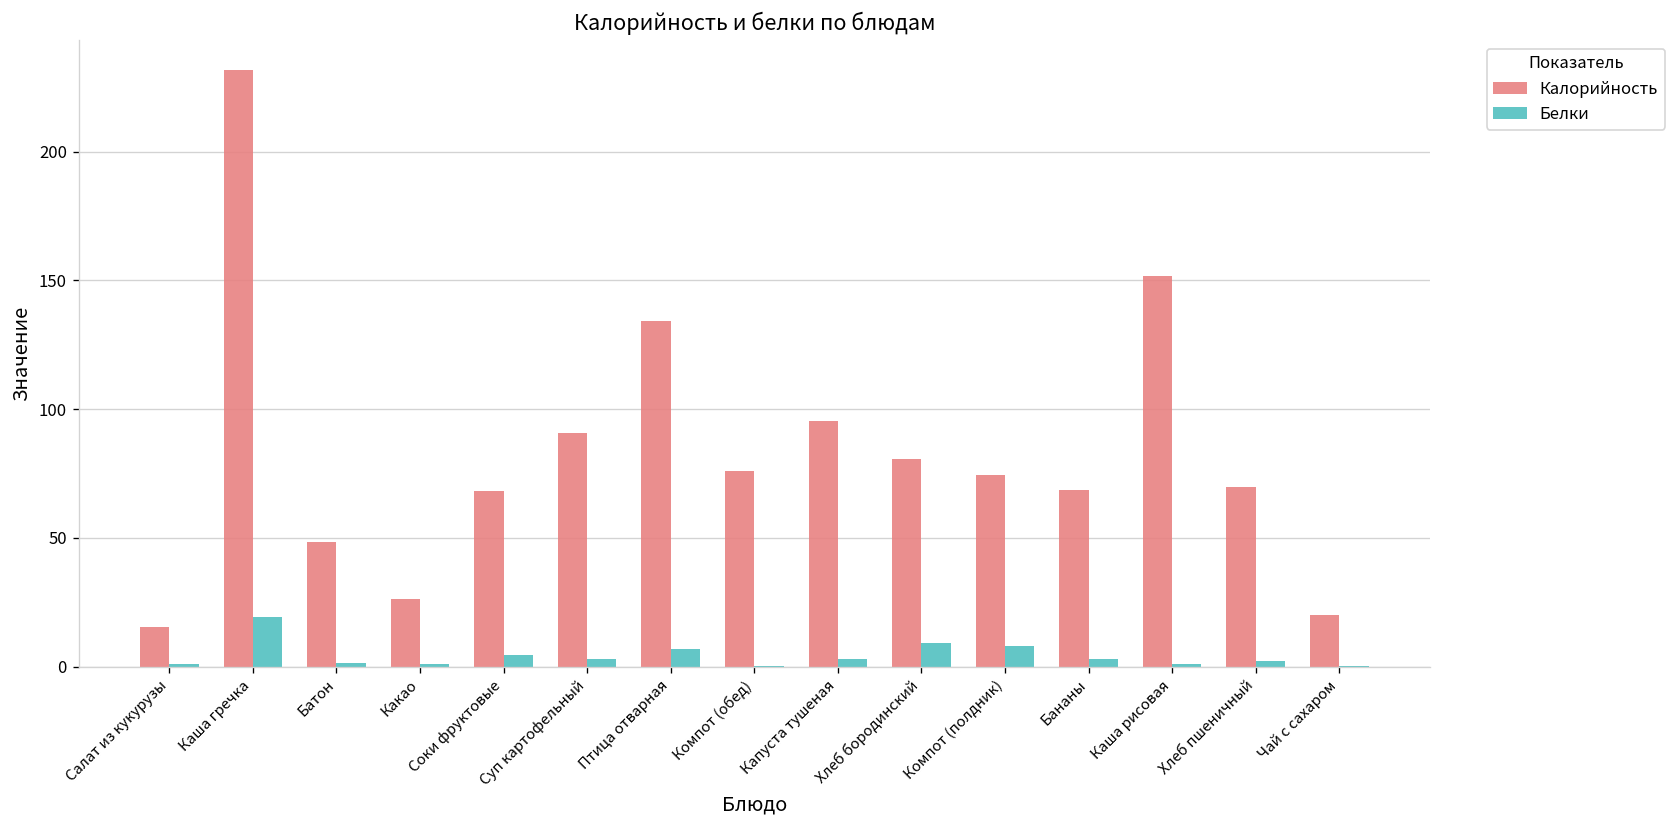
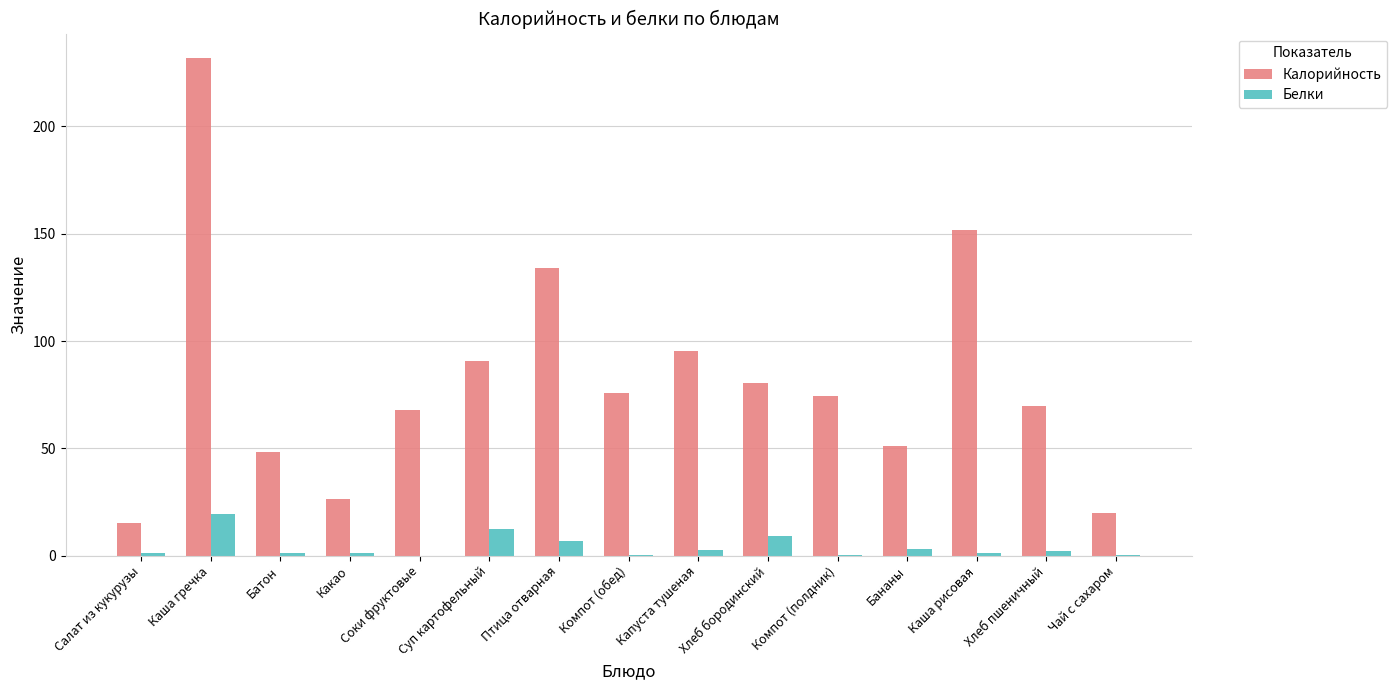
Белки, Соки фруктовые: 4 -> 0
Белки, Суп картофельный: 3 -> 12
Белки, Компот (полдник): 8 -> 0
Калорийность, Бананы: 69 -> 51
